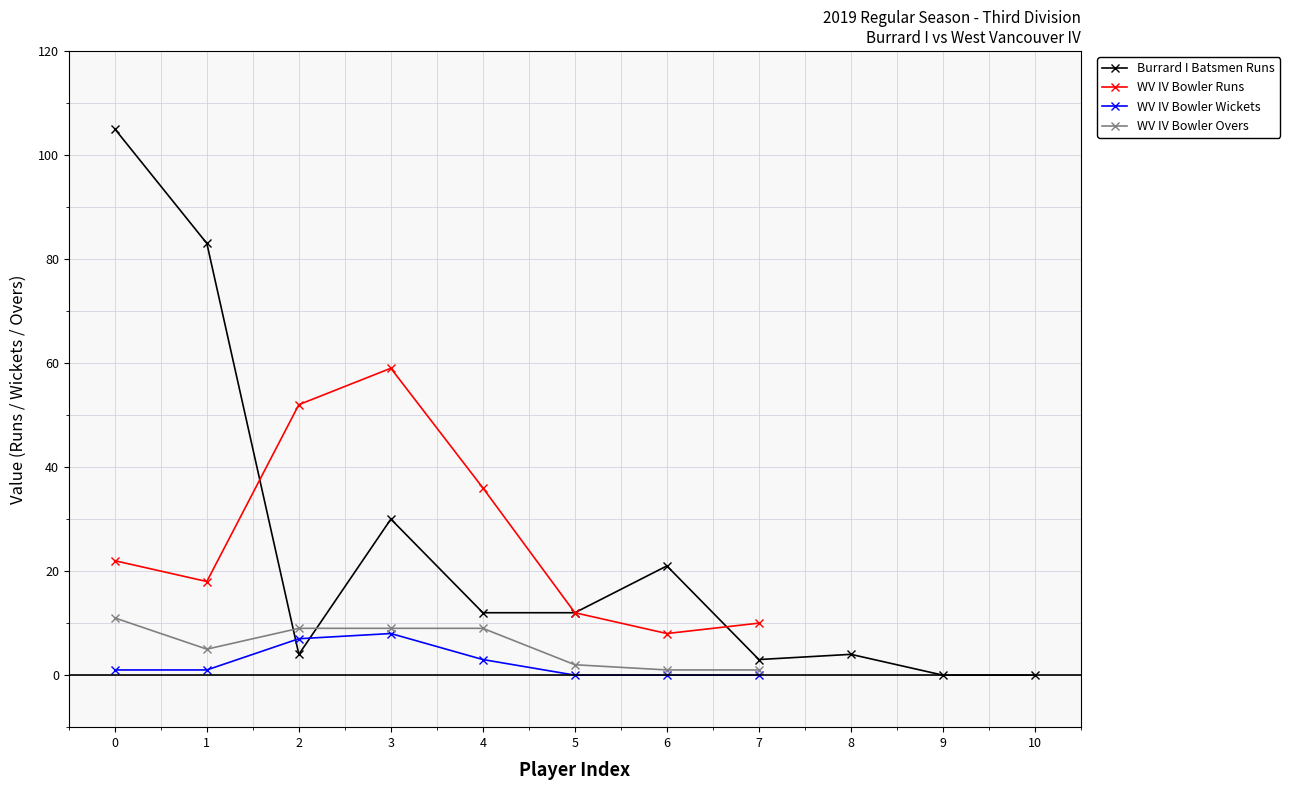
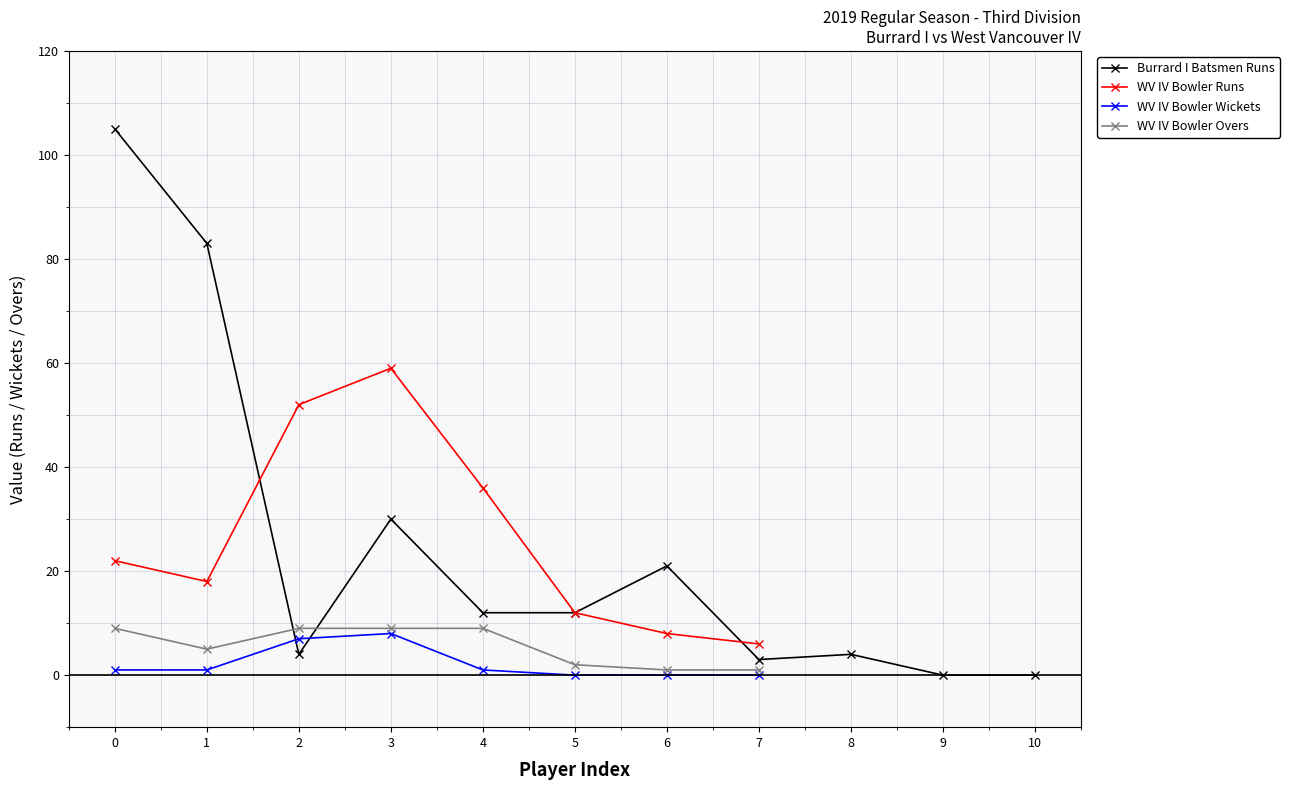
WV IV Bowler Overs, 0: 11 -> 9
WV IV Bowler Wickets, 4: 3 -> 1
WV IV Bowler Runs, 7: 10 -> 6
